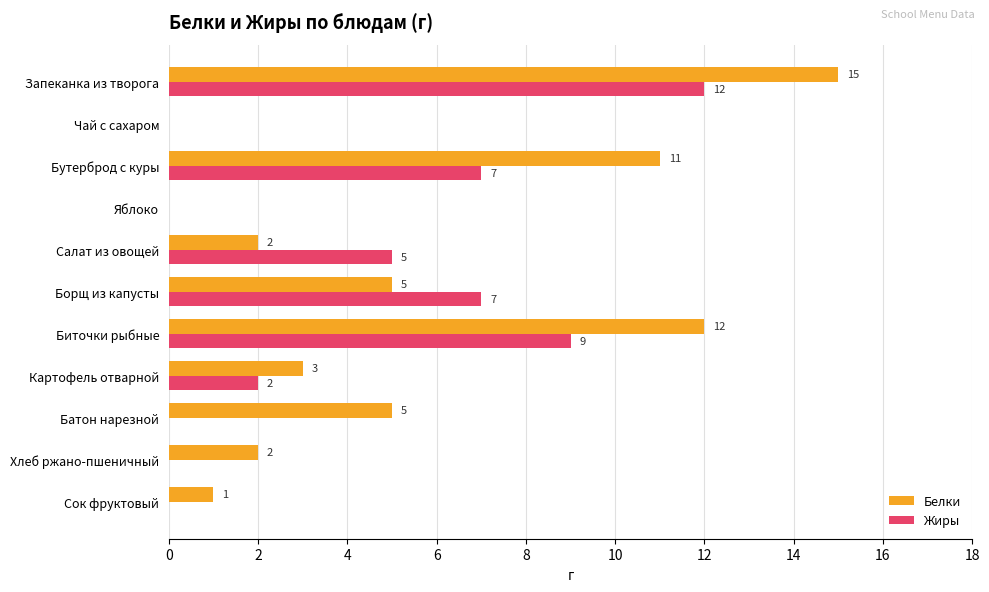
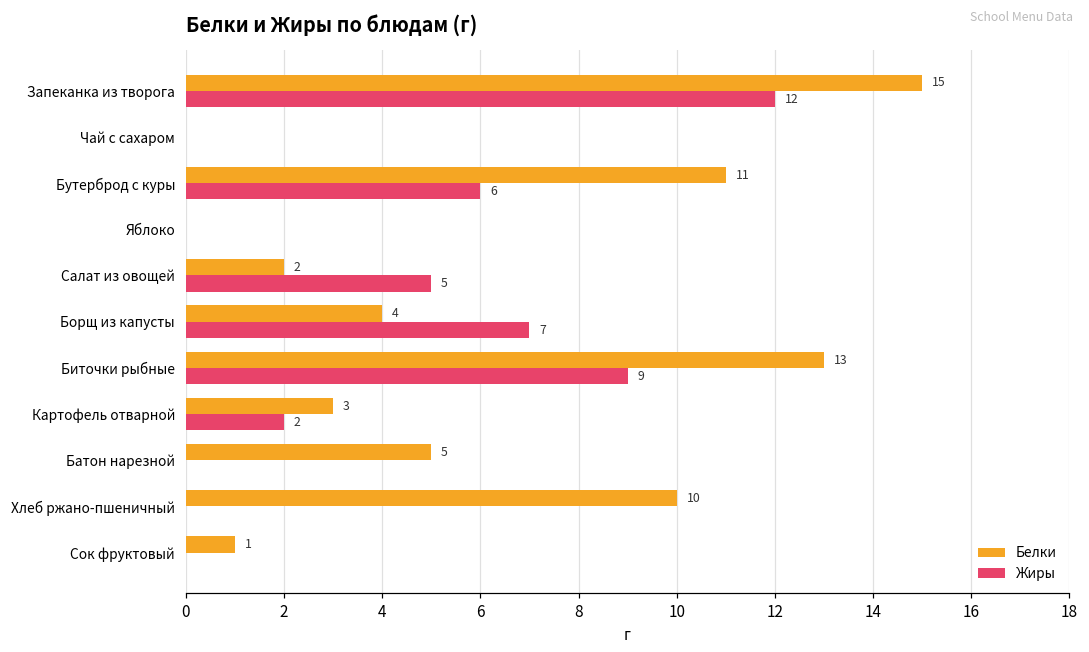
Жиры, Бутерброд с куры: 7 -> 6
Белки, Борщ из капусты: 5 -> 4
Белки, Биточки рыбные: 12 -> 13
Белки, Хлеб ржано-пшеничный: 2 -> 10
